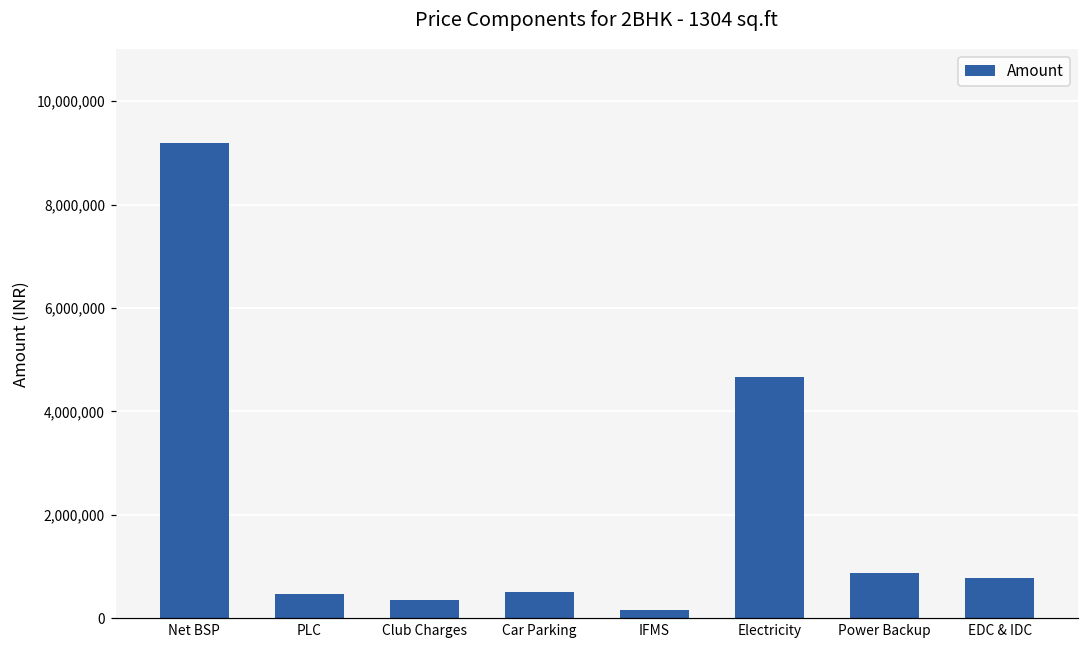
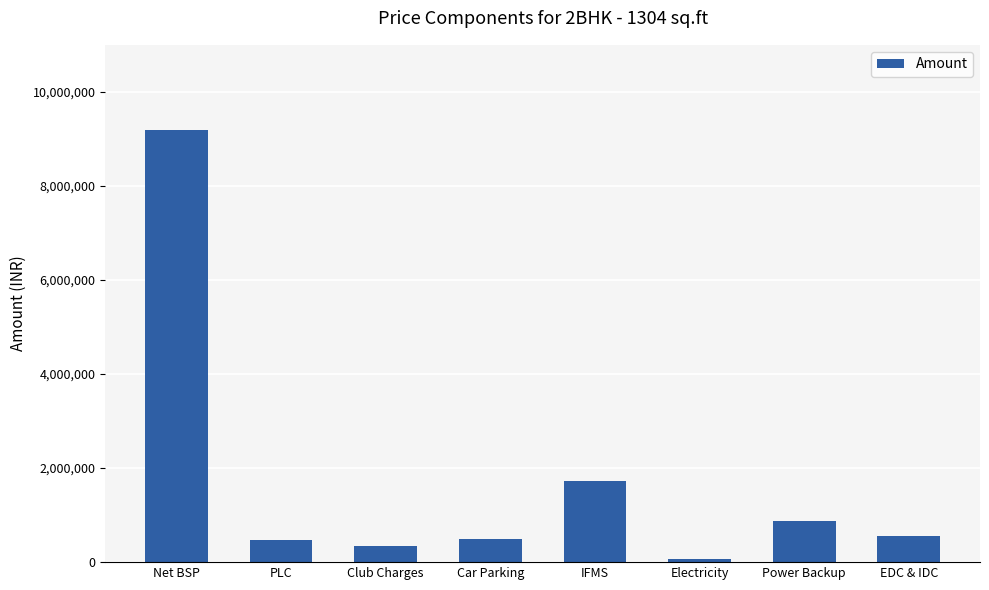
IFMS: 200,000 -> 1,700,000
Electricity: 4,700,000 -> 100,000
EDC & IDC: 800,000 -> 600,000
